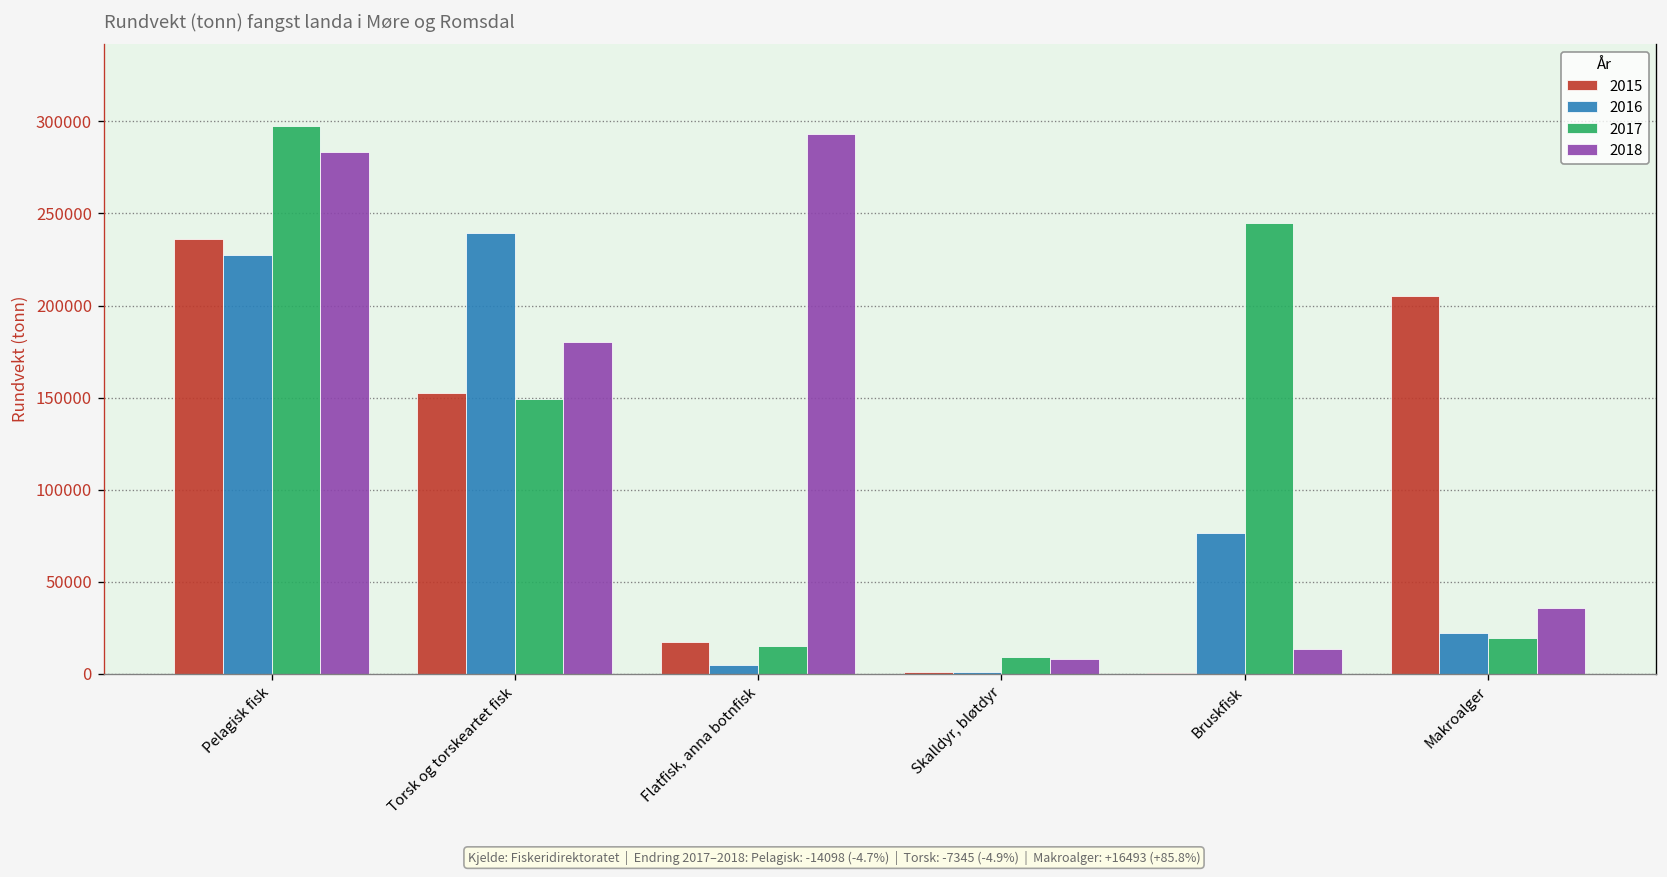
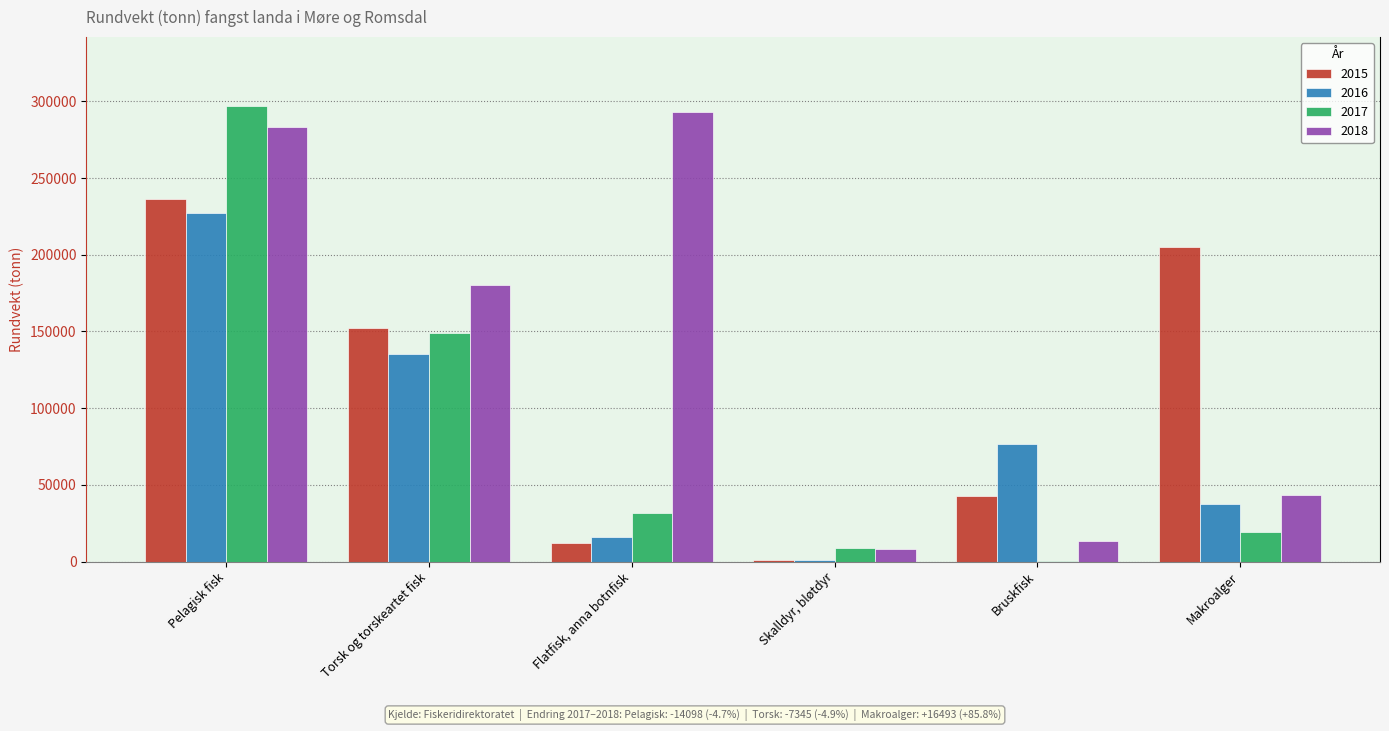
2016, Torsk og torskeartet fisk: 239000 -> 135000
2015, Flatfisk, anna botnfisk: 17000 -> 12000
2016, Flatfisk, anna botnfisk: 5000 -> 16000
2017, Flatfisk, anna botnfisk: 15000 -> 31000
2015, Bruskfisk: 0 -> 42000
2017, Bruskfisk: 245000 -> 0
2016, Makroalger: 22000 -> 38000
2018, Makroalger: 36000 -> 43000
